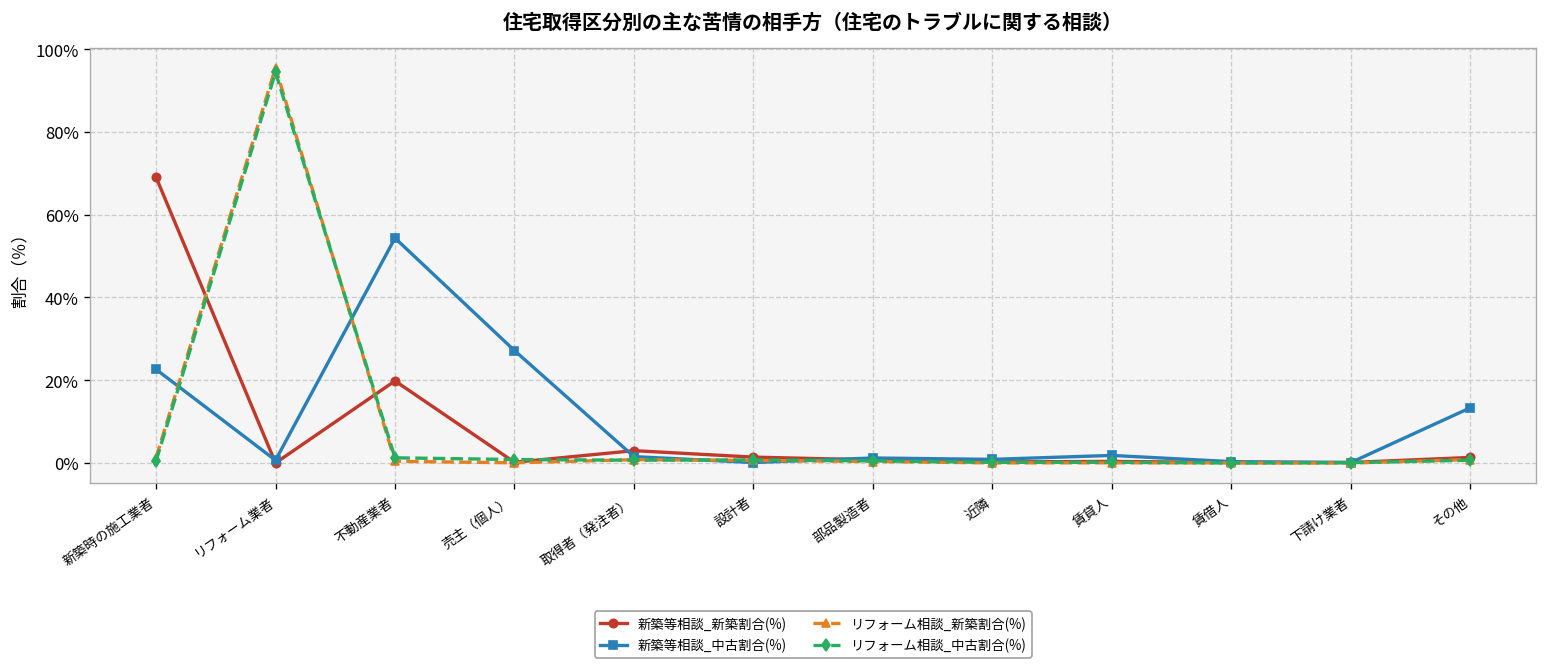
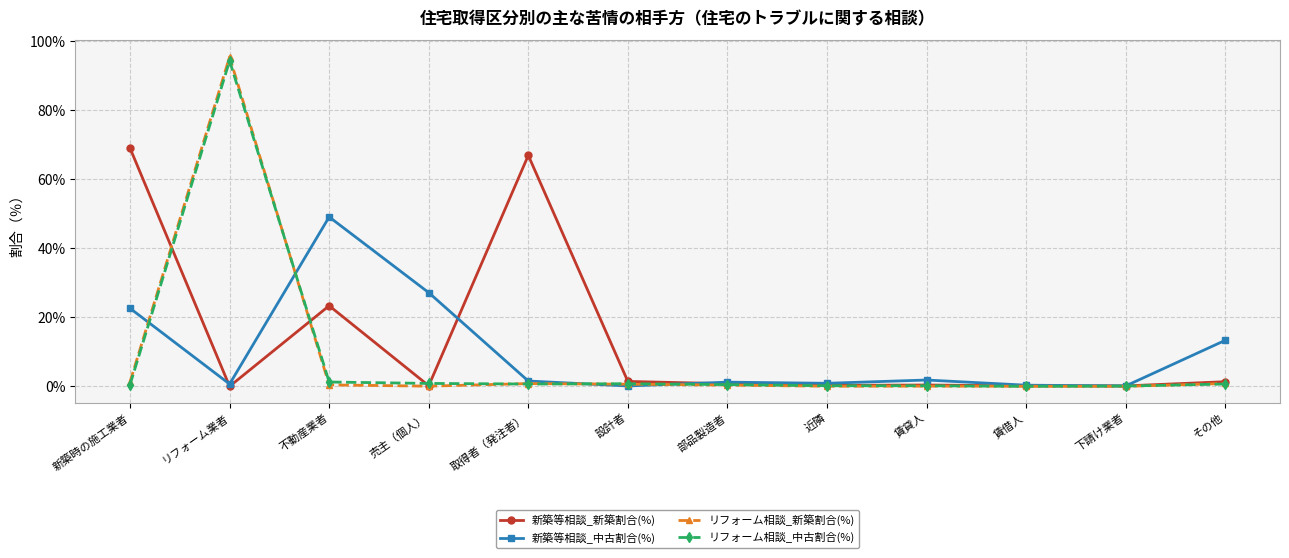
新築等相談_新築割合(%), 不動産業者: 20% -> 23%
新築等相談_中古割合(%), 不動産業者: 54% -> 49%
新築等相談_新築割合(%), 取得者（発注者）: 3% -> 67%
